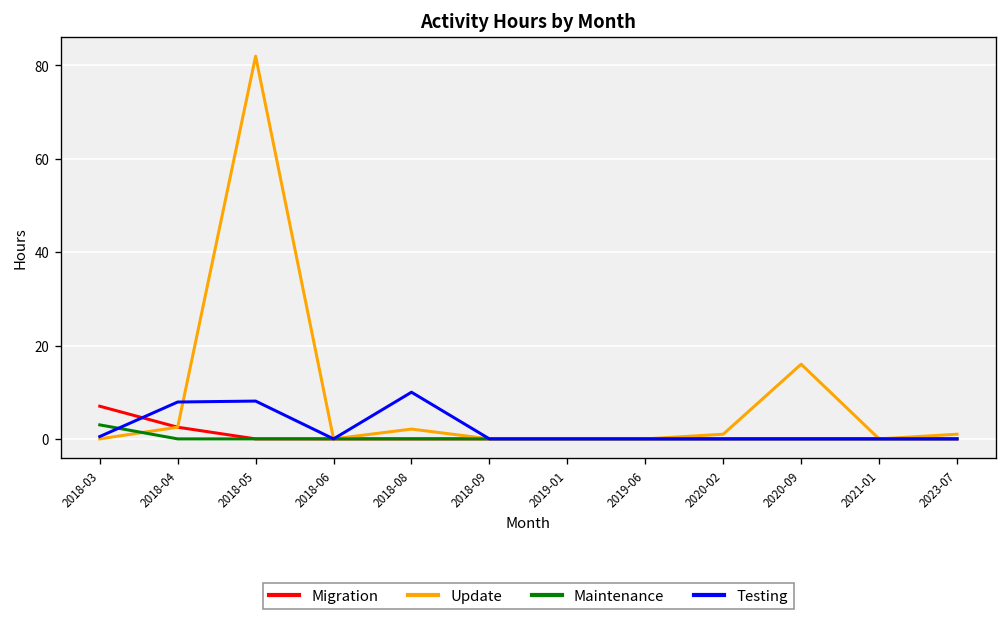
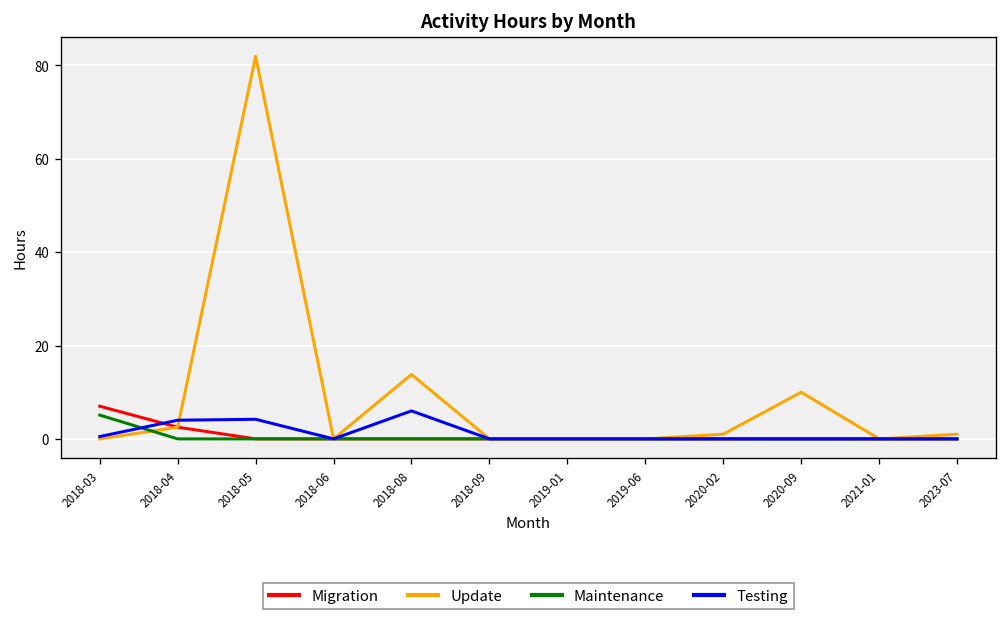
Maintenance, 2018-03: 3 -> 5
Testing, 2018-04: 8 -> 4
Testing, 2018-05: 8 -> 4
Update, 2018-08: 2 -> 14
Testing, 2018-08: 10 -> 6
Update, 2020-09: 16 -> 10
